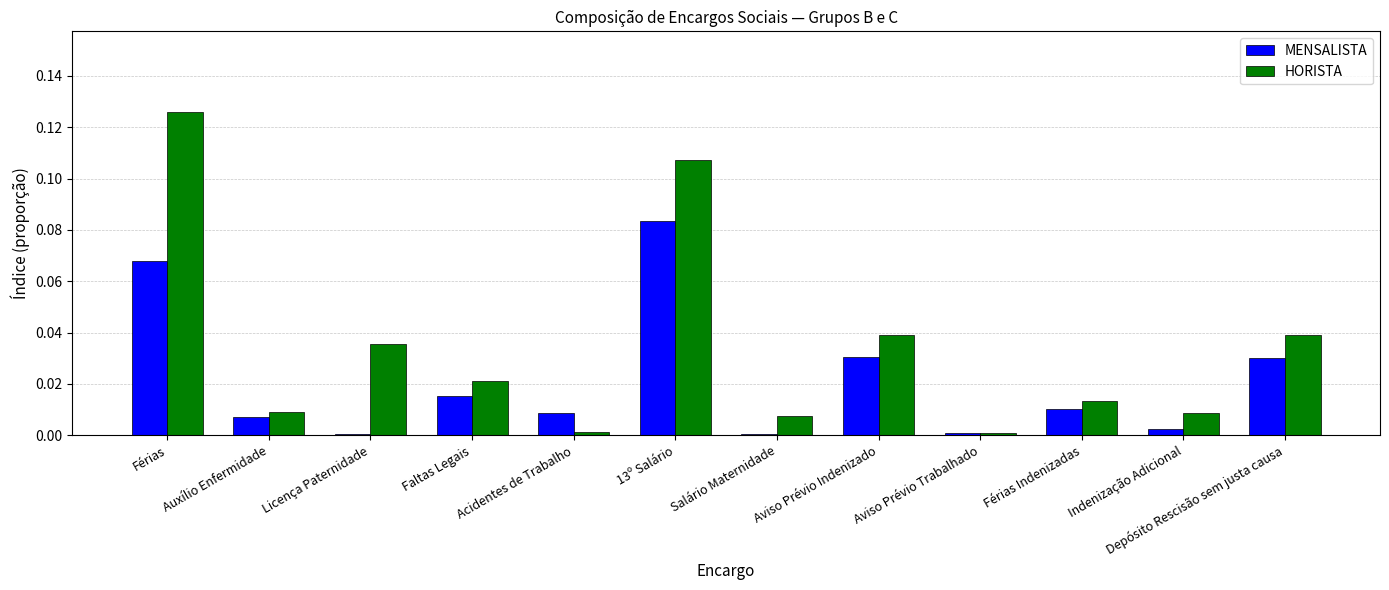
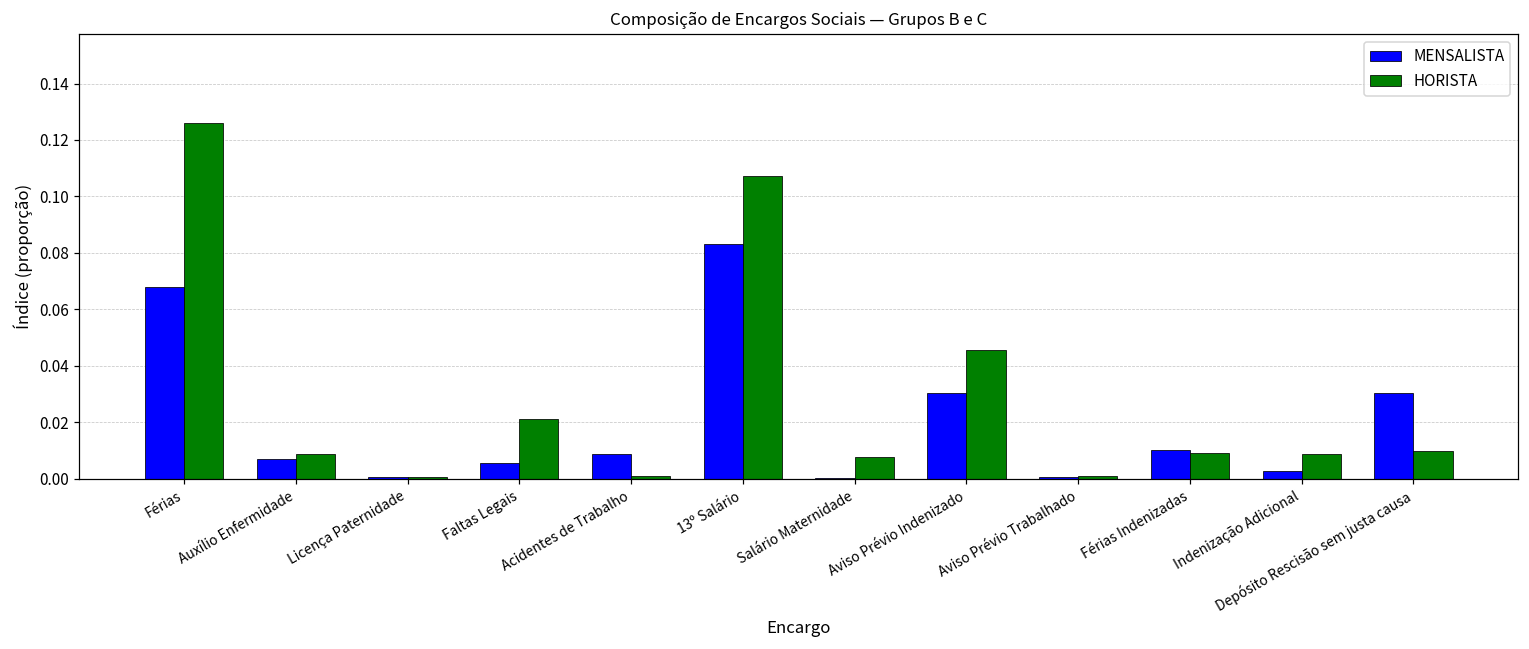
HORISTA, Licença Paternidade: 0.035 -> 0.001
MENSALISTA, Faltas Legais: 0.015 -> 0.006
HORISTA, Aviso Prévio Indenizado: 0.039 -> 0.046
HORISTA, Férias Indenizadas: 0.013 -> 0.009
HORISTA, Depósito Rescisão sem justa causa: 0.039 -> 0.010
